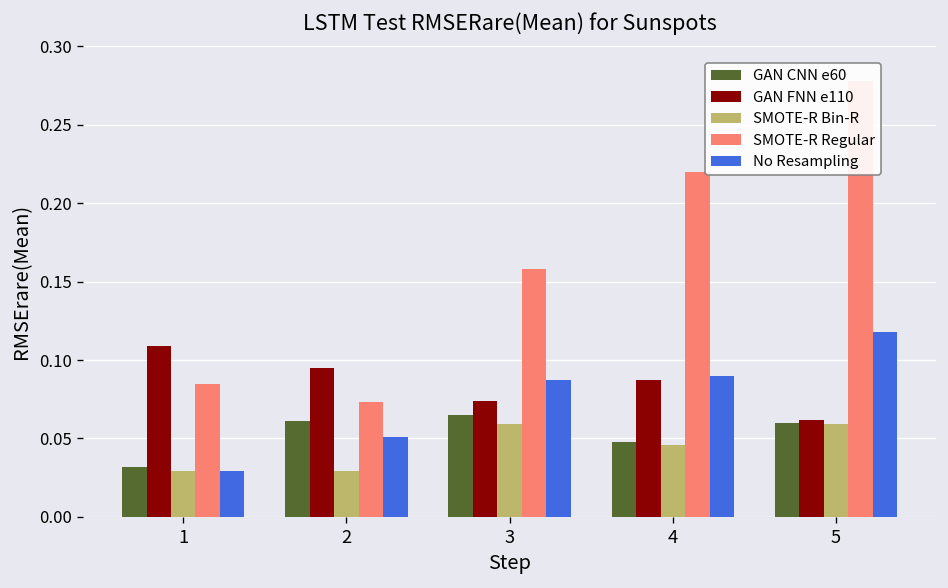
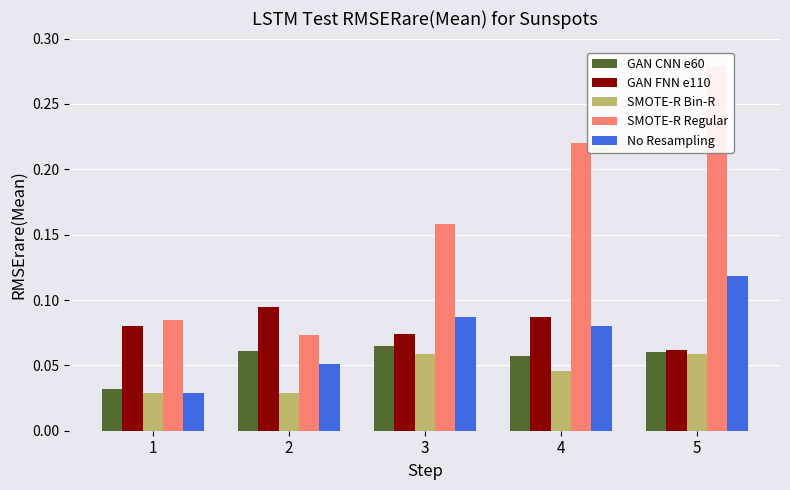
GAN FNN e110, 1: 0.109 -> 0.080
GAN CNN e60, 4: 0.048 -> 0.057
No Resampling, 4: 0.09 -> 0.08
